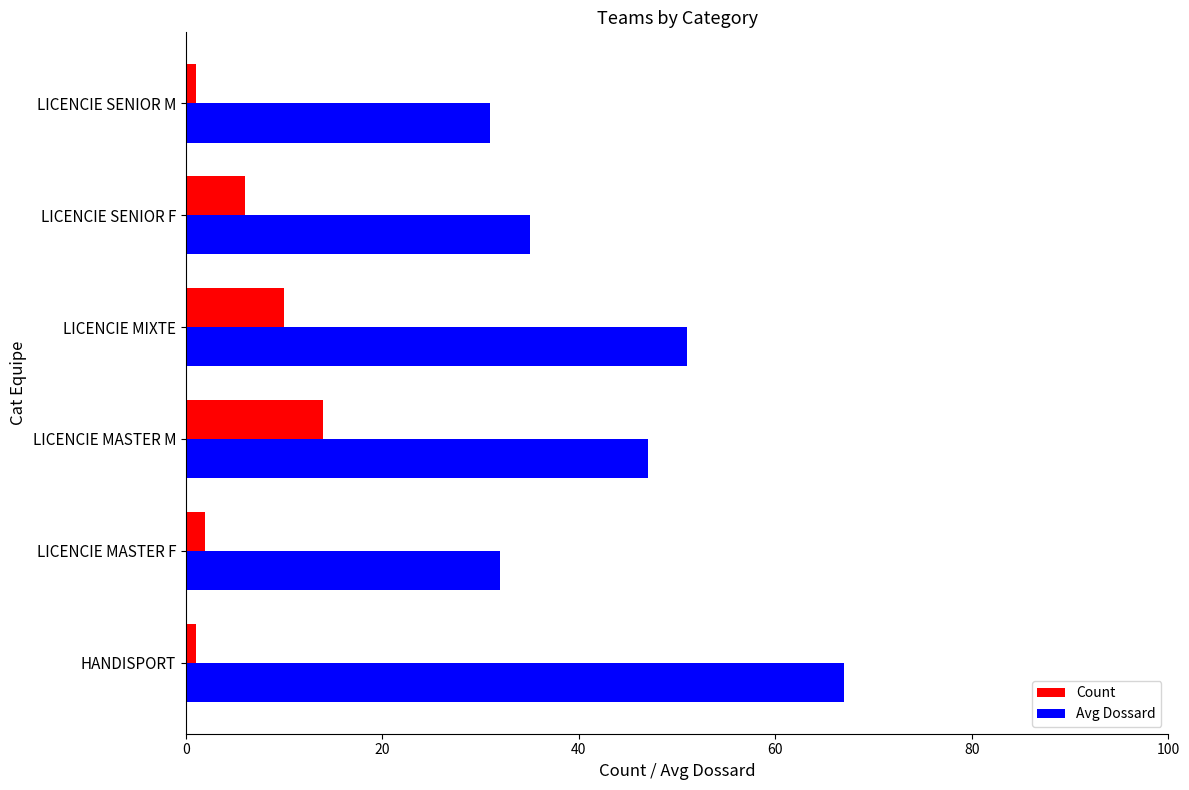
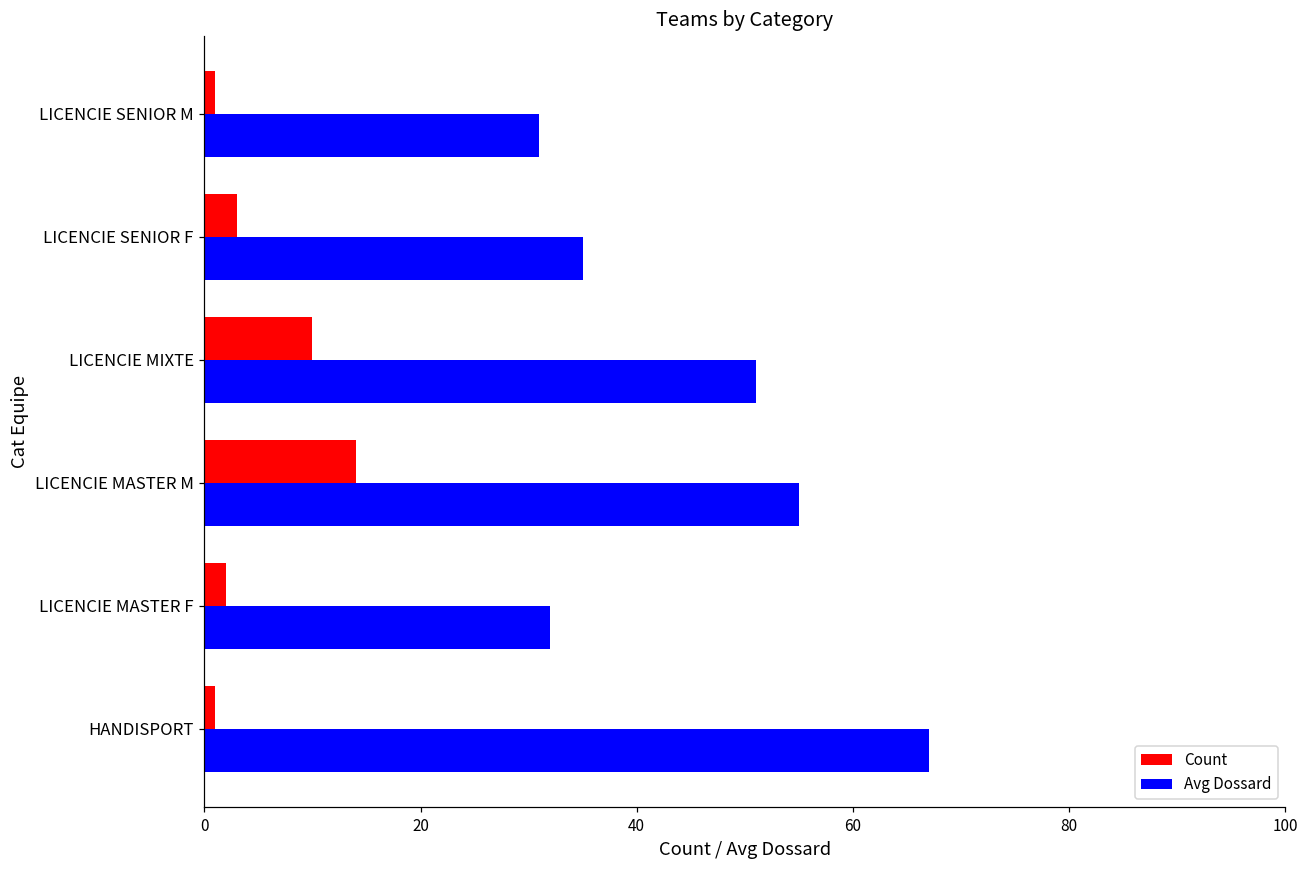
Count, LICENCIE SENIOR F: 6 -> 3
Avg Dossard, LICENCIE MASTER M: 47 -> 55
